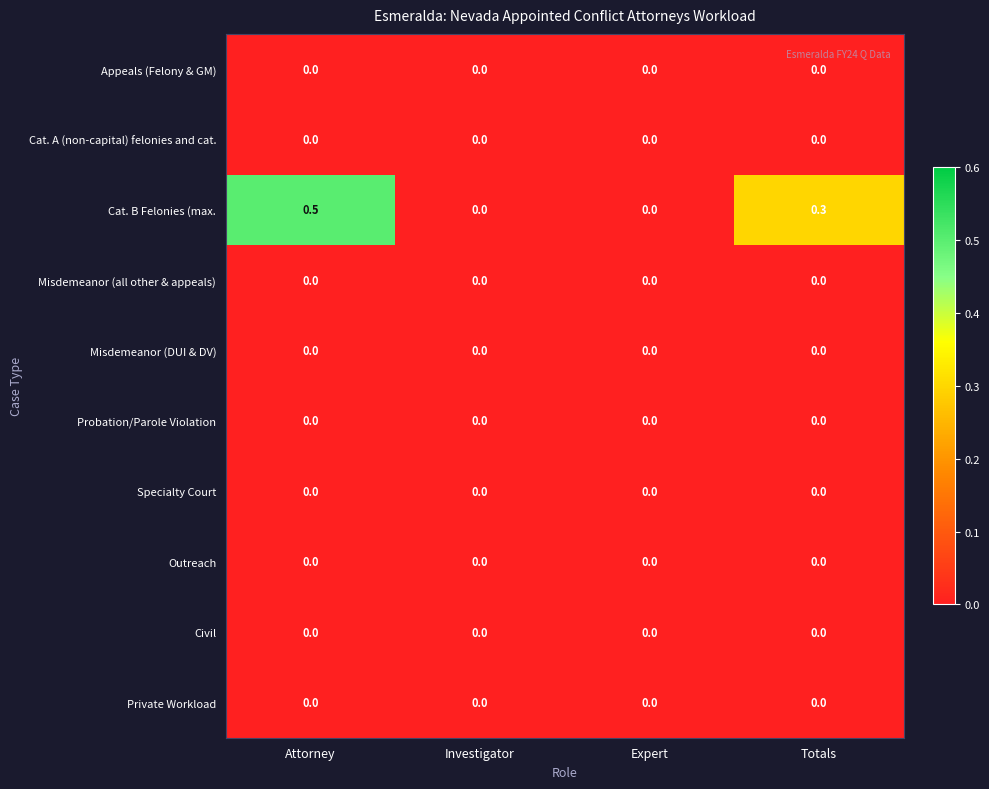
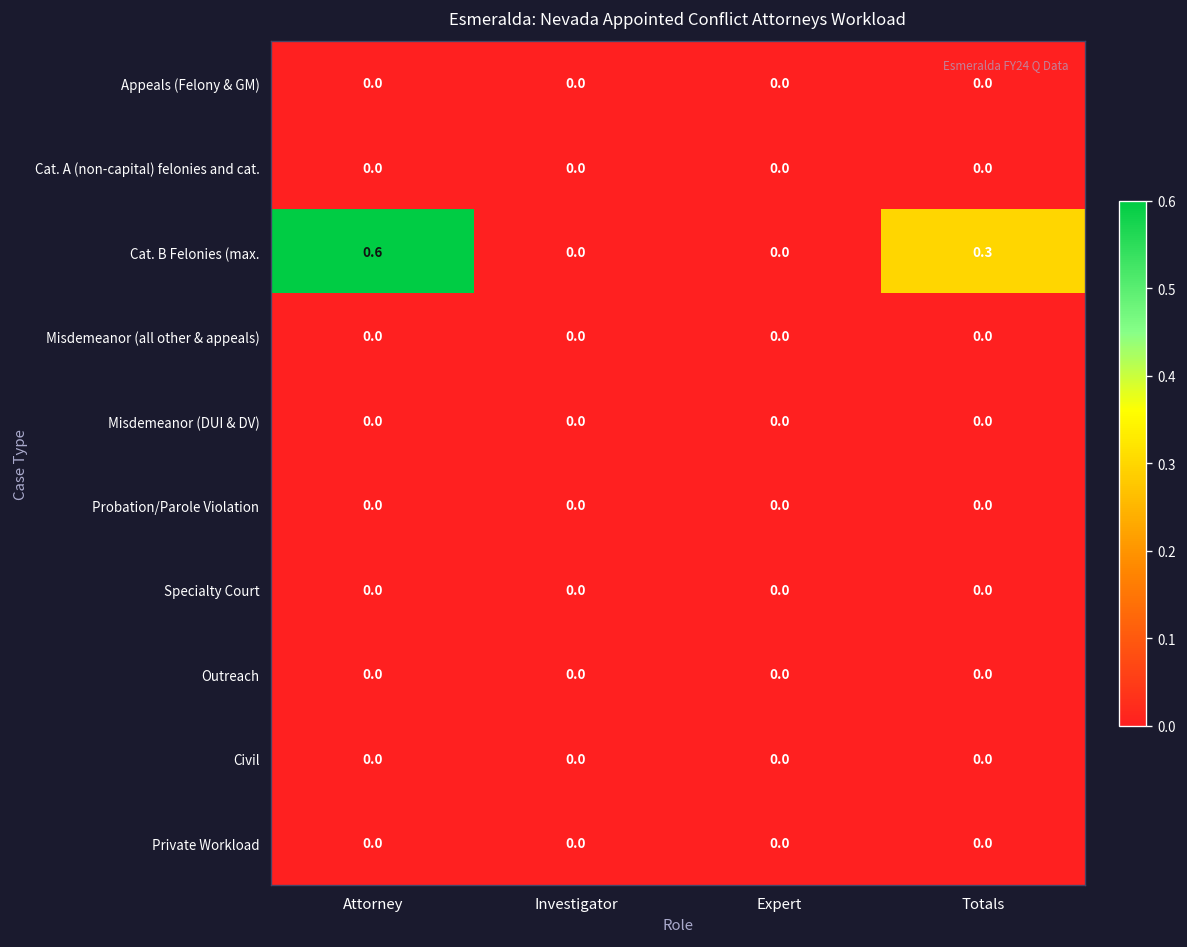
Cat. B Felonies (max., Attorney: 0.5 -> 0.6
